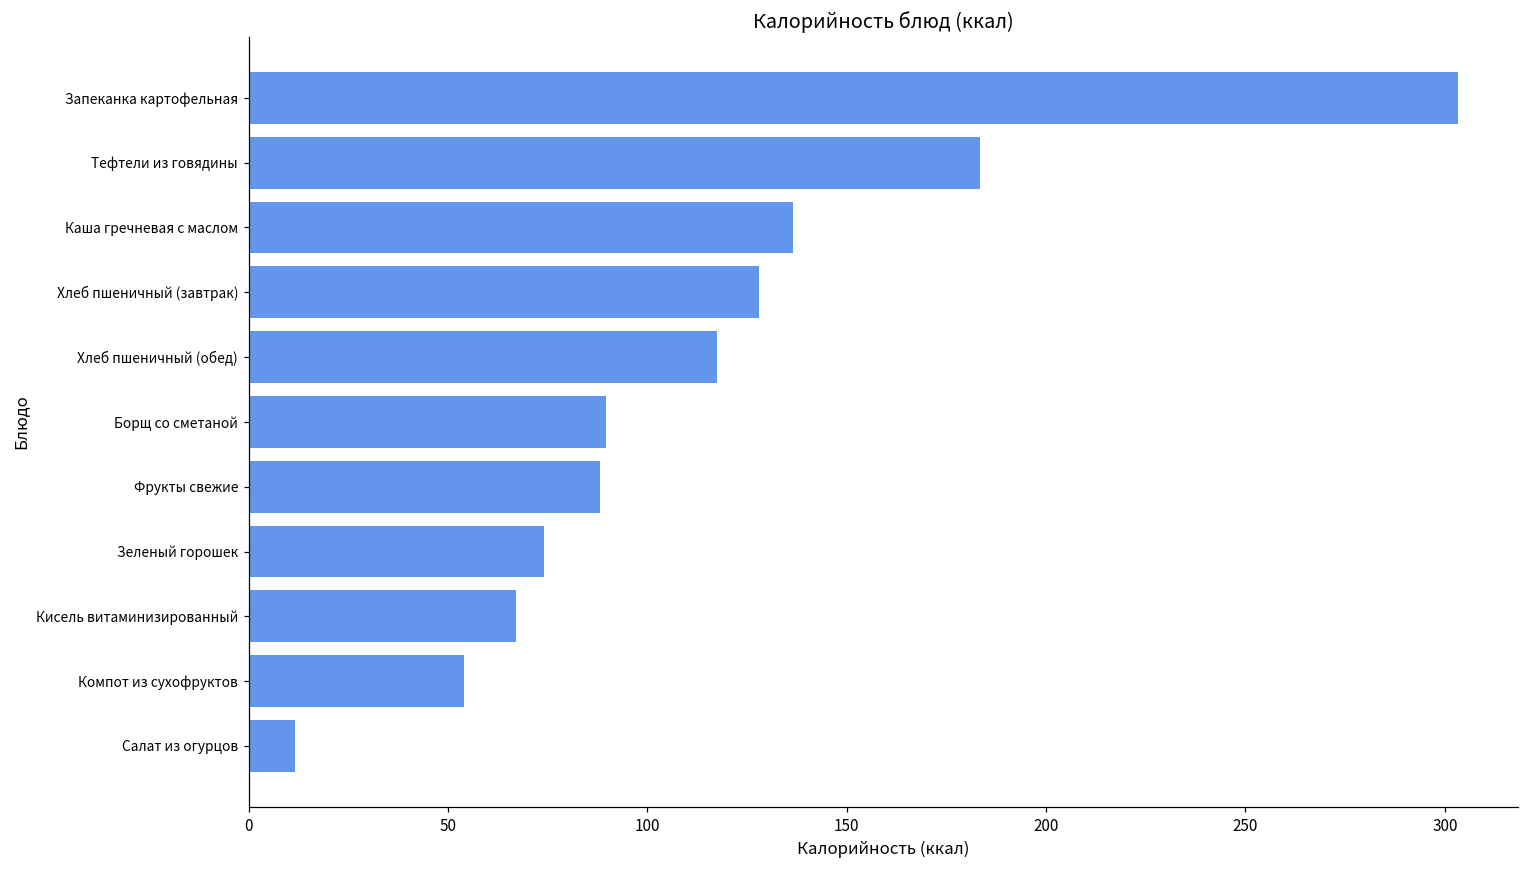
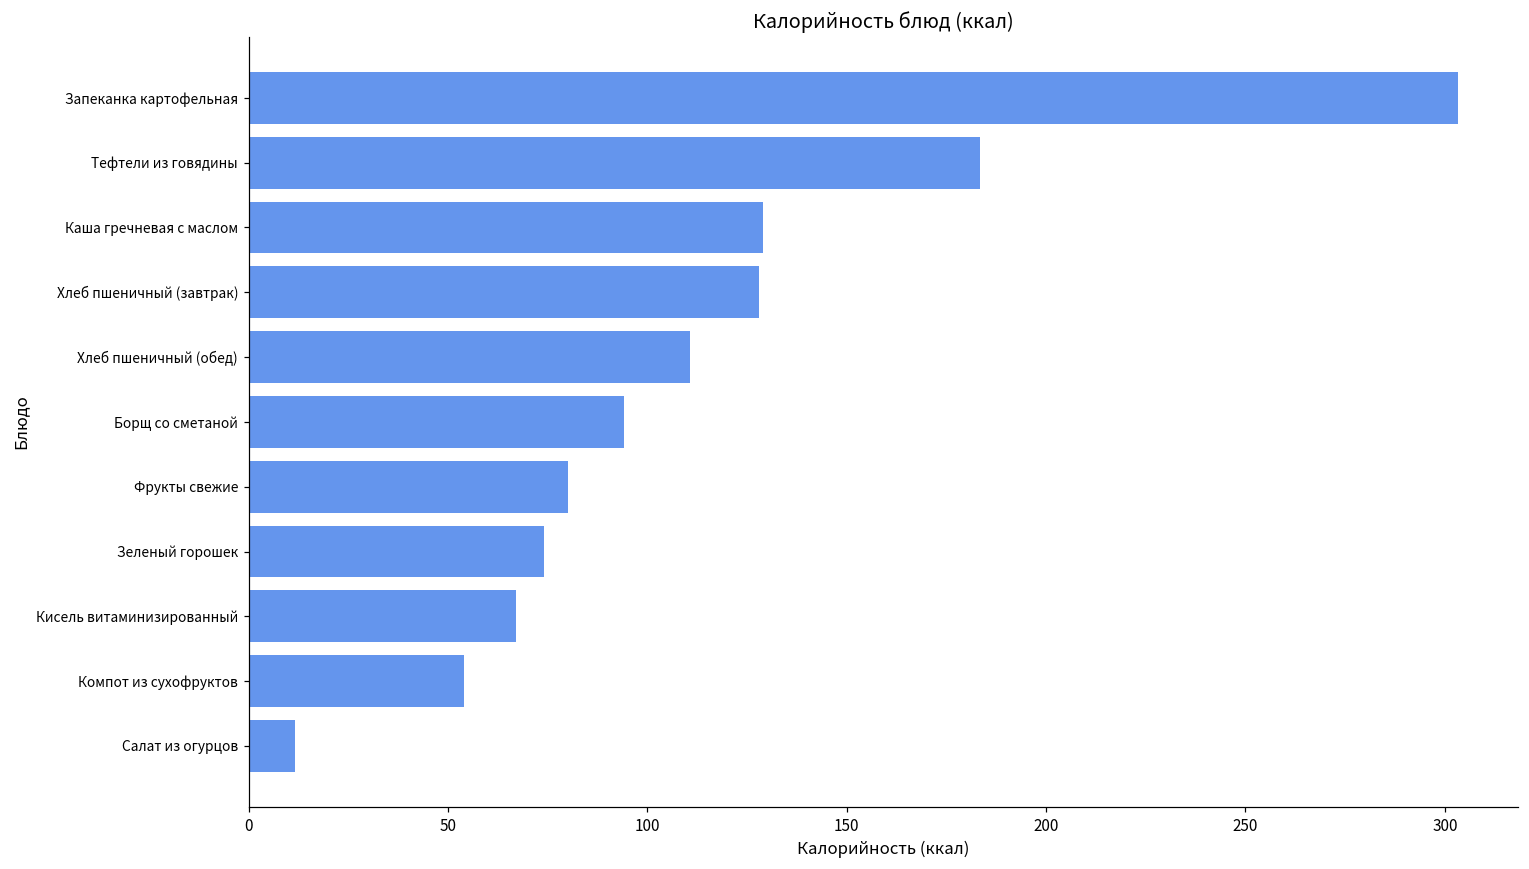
Каша гречневая с маслом: 137 -> 129
Хлеб пшеничный (обед): 118 -> 111
Борщ со сметаной: 90 -> 94
Фрукты свежие: 88 -> 80
